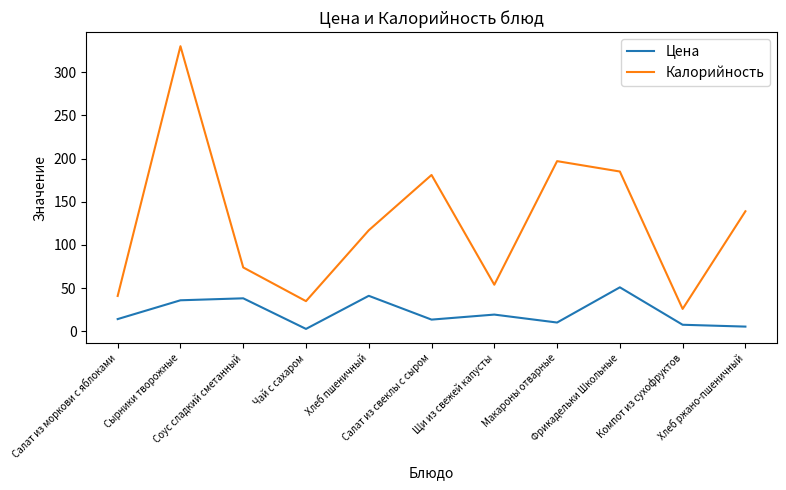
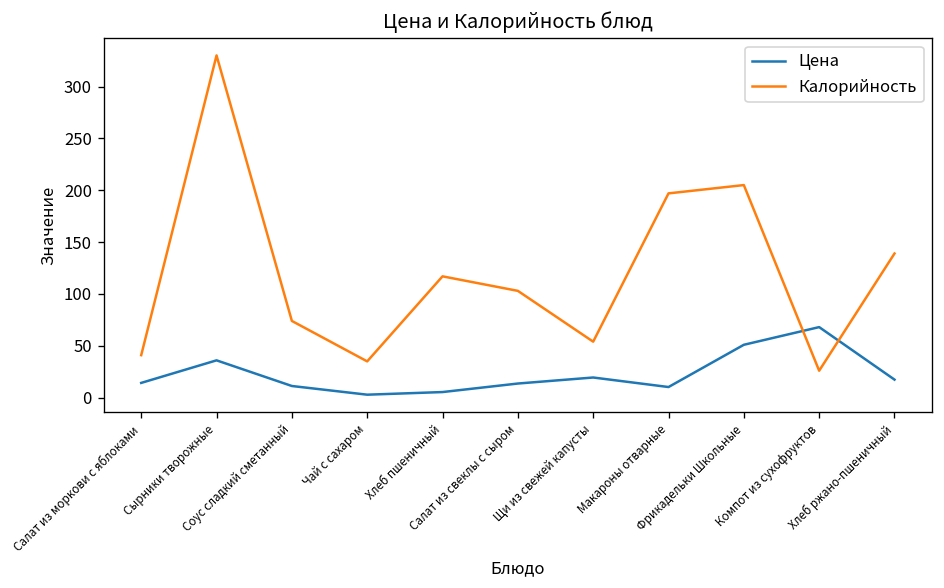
Цена, Соус сладкий сметанный: 40 -> 10
Цена, Хлеб пшеничный: 40 -> 10
Калорийность, Салат из свеклы с сыром: 180 -> 100
Калорийность, Фрикадельки Школьные: 190 -> 210
Цена, Компот из сухофруктов: 10 -> 70
Цена, Хлеб ржано-пшеничный: 10 -> 20
